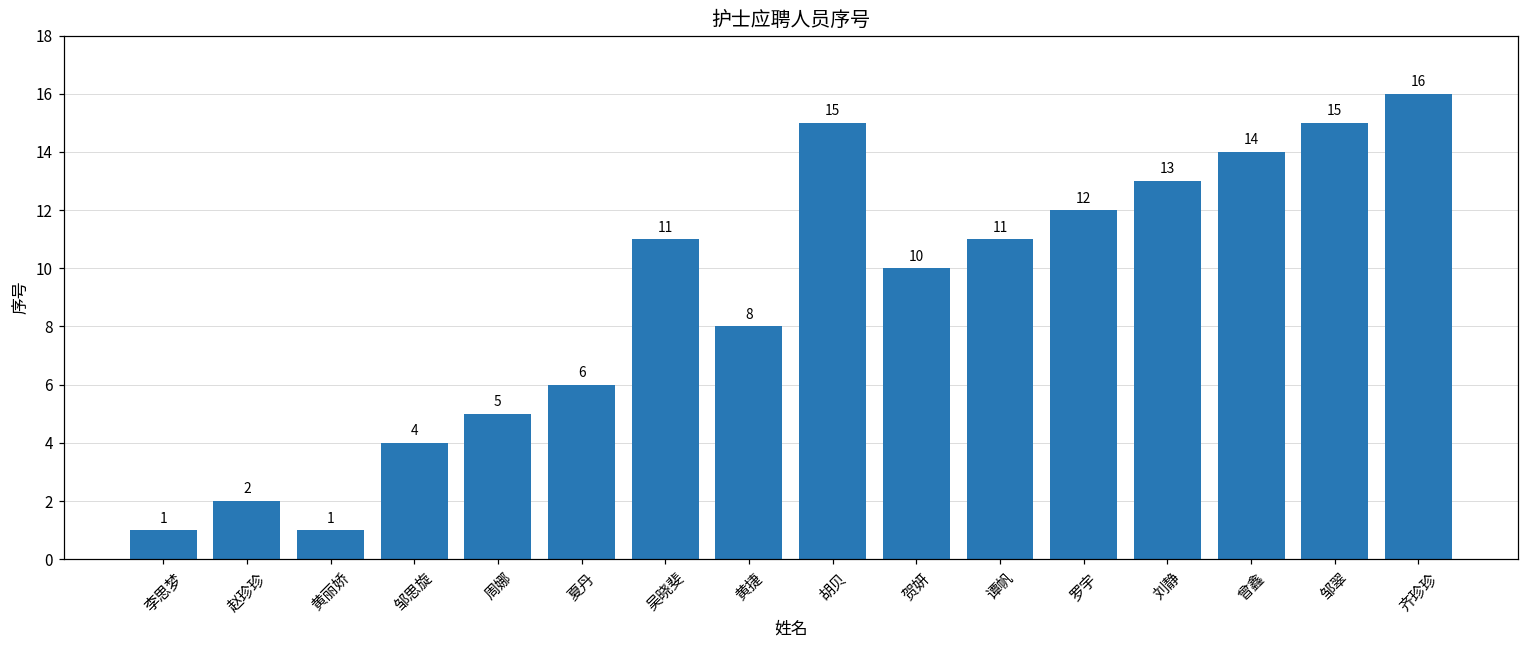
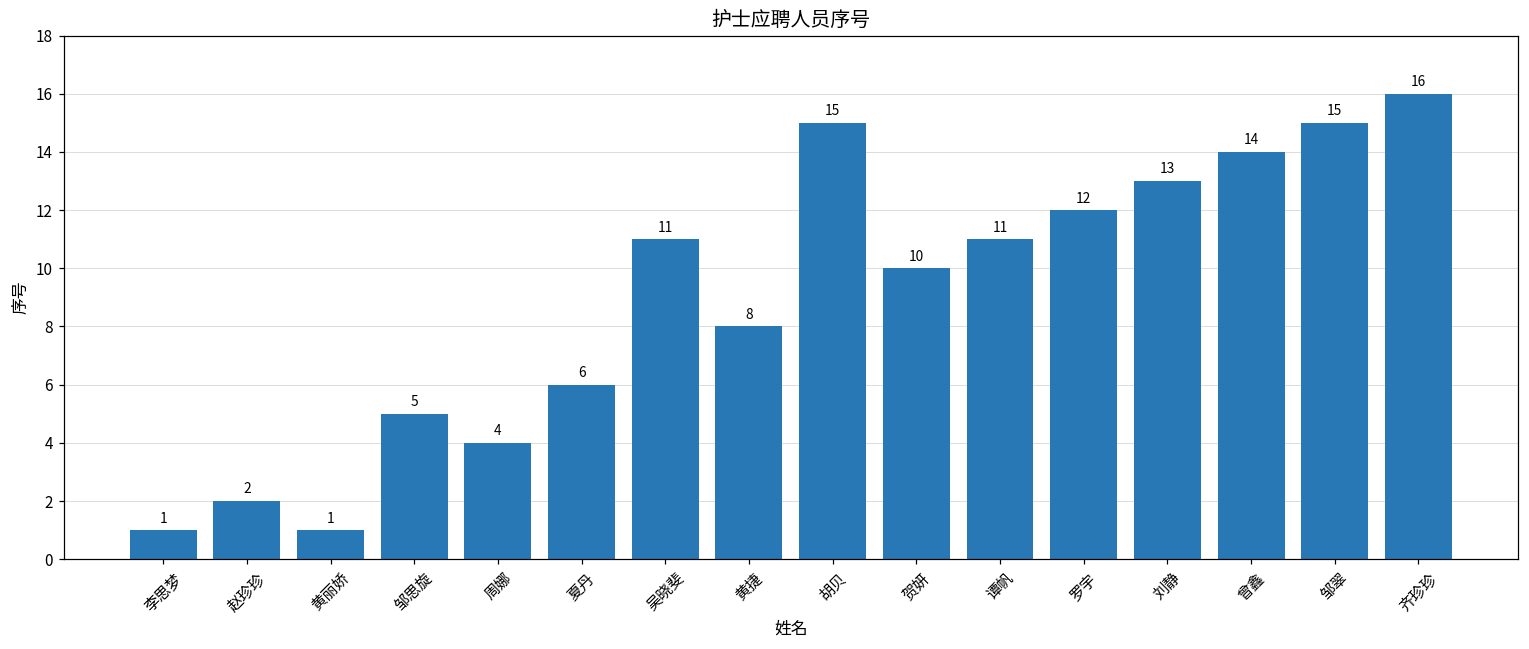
邹思旋: 4 -> 5
周娜: 5 -> 4
